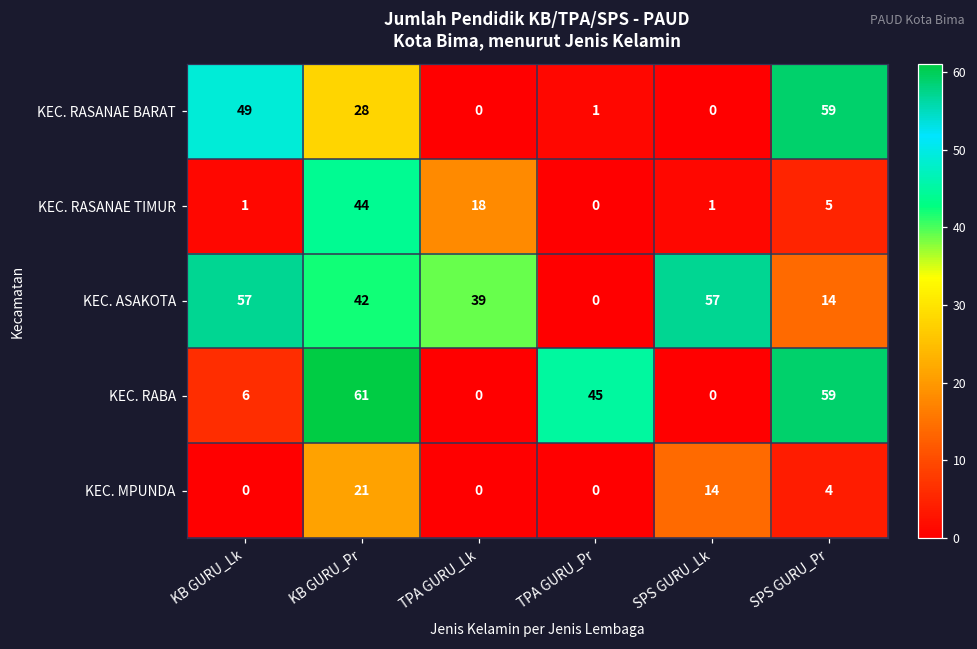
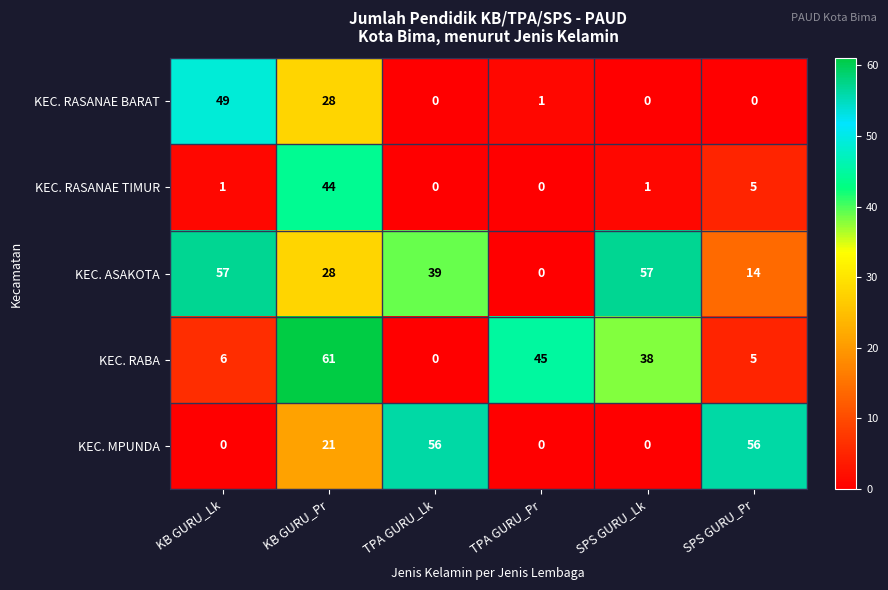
KEC. RASANAE BARAT, SPS GURU_Pr: 59 -> 0
KEC. RASANAE TIMUR, TPA GURU_Lk: 18 -> 0
KEC. ASAKOTA, KB GURU_Pr: 42 -> 28
KEC. RABA, SPS GURU_Lk: 0 -> 38
KEC. RABA, SPS GURU_Pr: 59 -> 5
KEC. MPUNDA, TPA GURU_Lk: 0 -> 56
KEC. MPUNDA, SPS GURU_Lk: 14 -> 0
KEC. MPUNDA, SPS GURU_Pr: 4 -> 56
